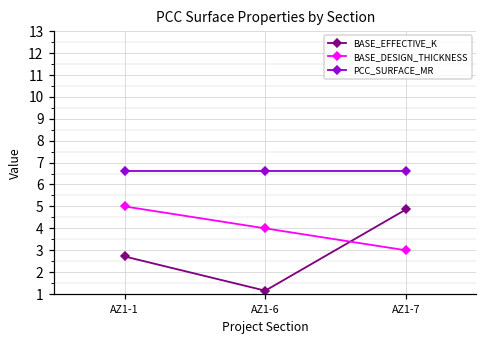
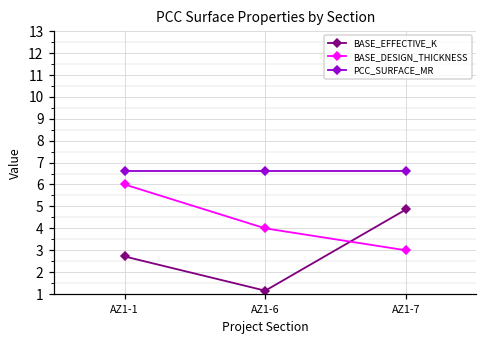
BASE_DESIGN_THICKNESS, AZ1-1: 5 -> 6
